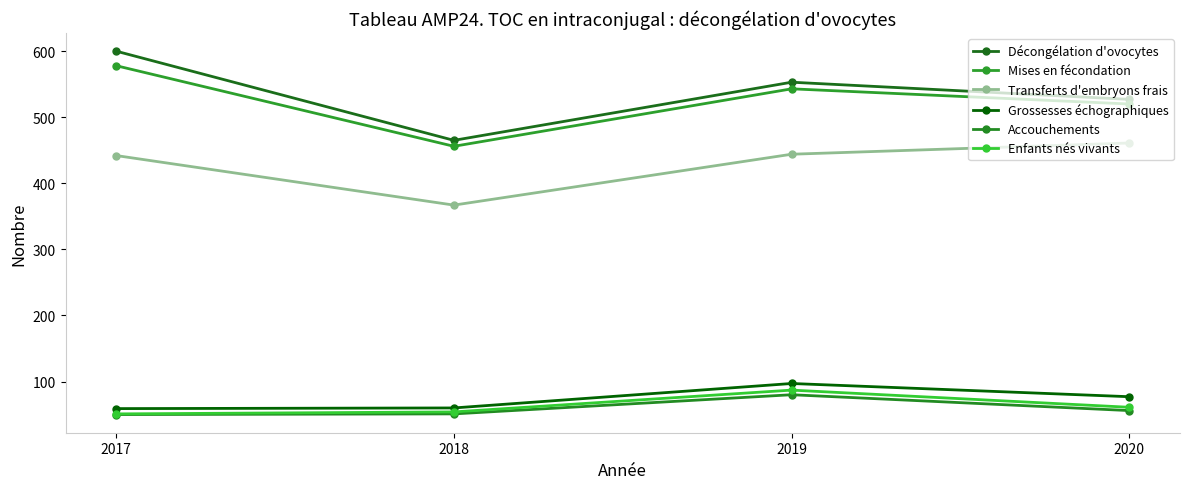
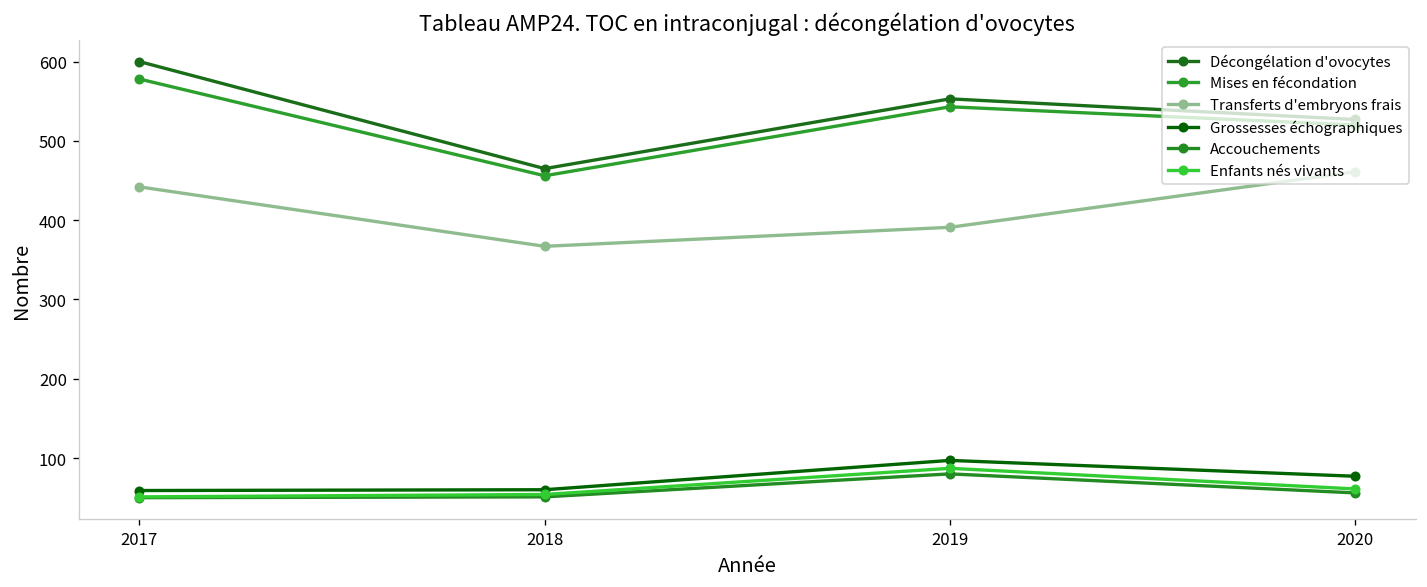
Transferts d'embryons frais, 2019: 440 -> 390
